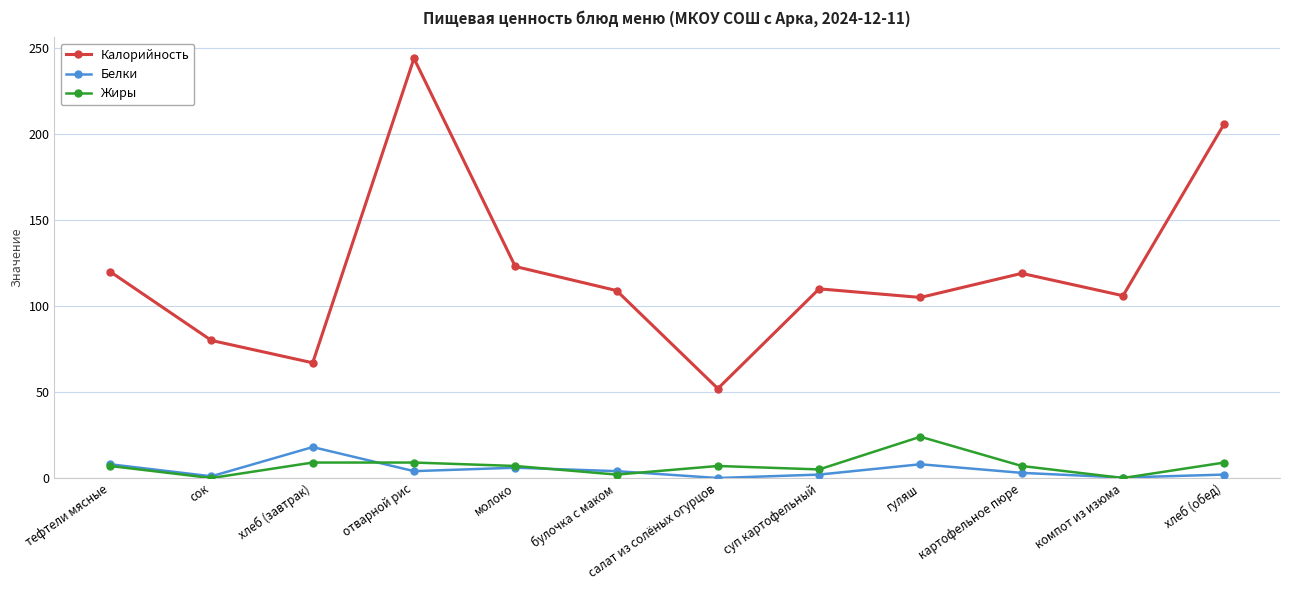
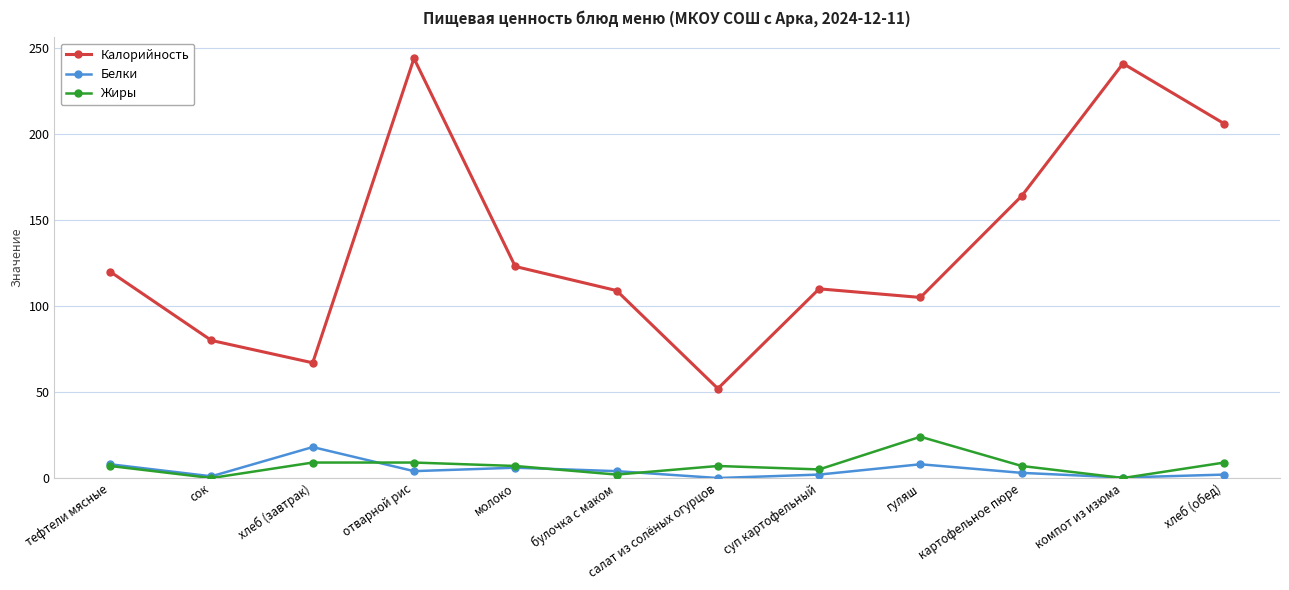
Калорийность, картофельное пюре: 119 -> 164
Калорийность, компот из изюма: 106 -> 241
